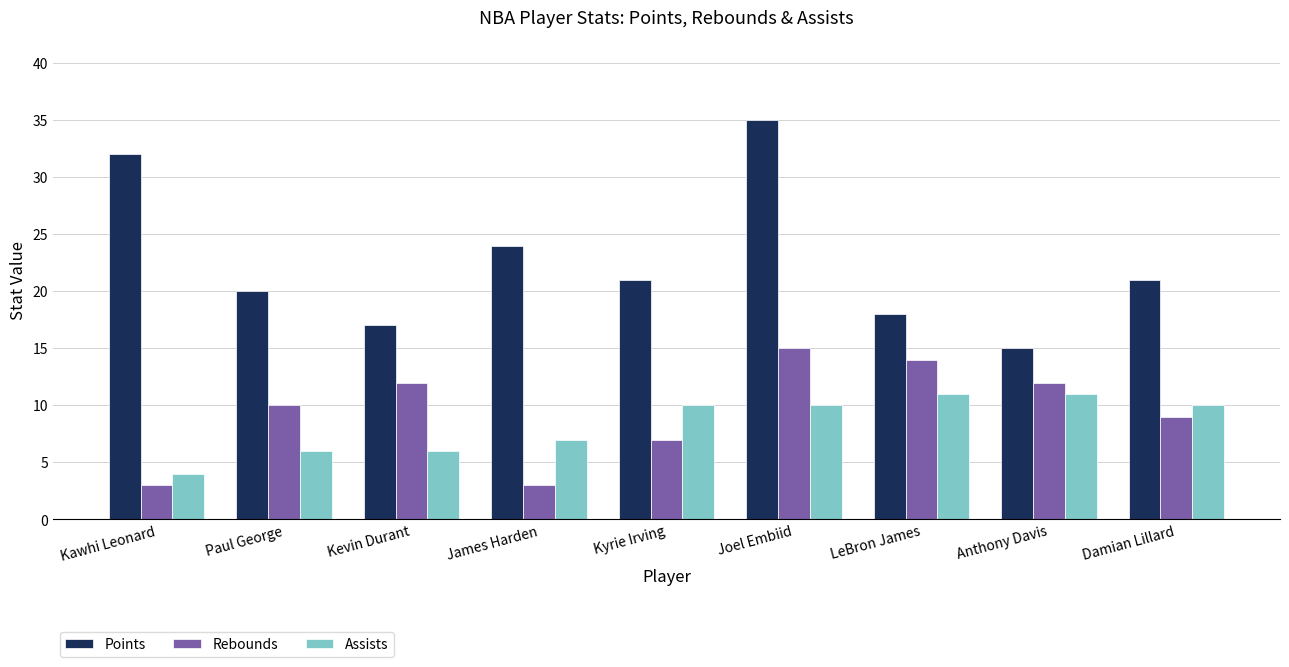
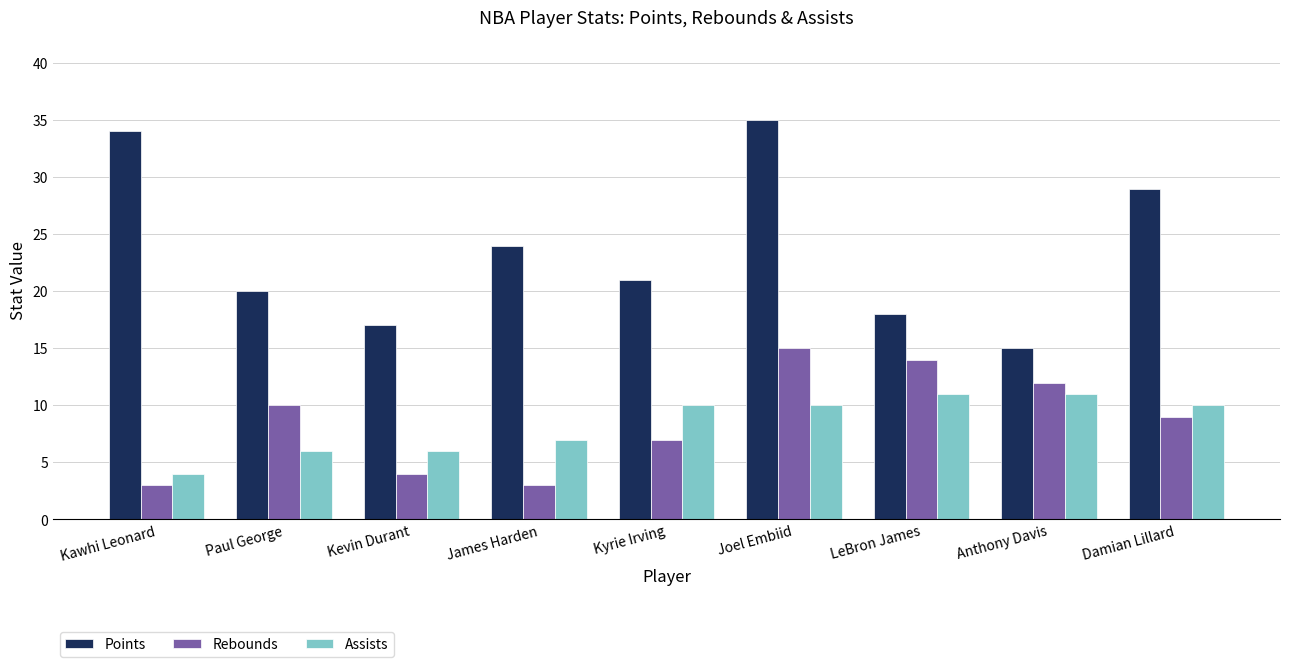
Points, Kawhi Leonard: 32 -> 34
Rebounds, Kevin Durant: 12 -> 4
Points, Damian Lillard: 21 -> 29
